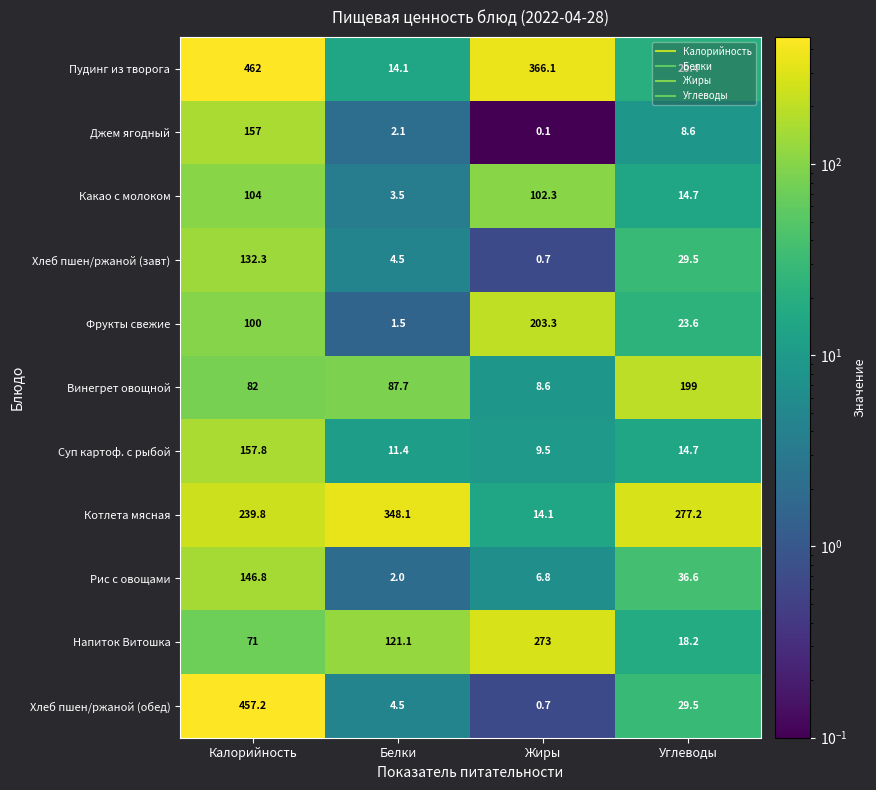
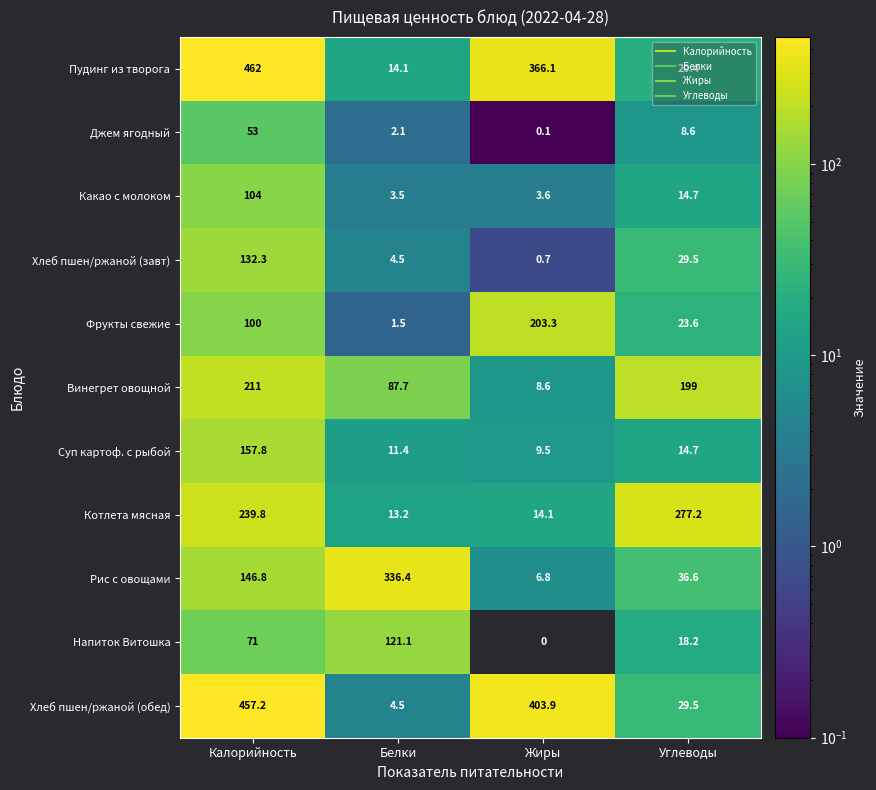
Джем ягодный, Калорийность: 157 -> 53
Какао с молоком, Жиры: 102.3 -> 3.6
Винегрет овощной, Калорийность: 82 -> 211
Котлета мясная, Белки: 348.1 -> 13.2
Рис с овощами, Белки: 2.0 -> 336.4
Напиток Витошка, Жиры: 273 -> 0
Хлеб пшен/ржаной (обед), Жиры: 0.7 -> 403.9
